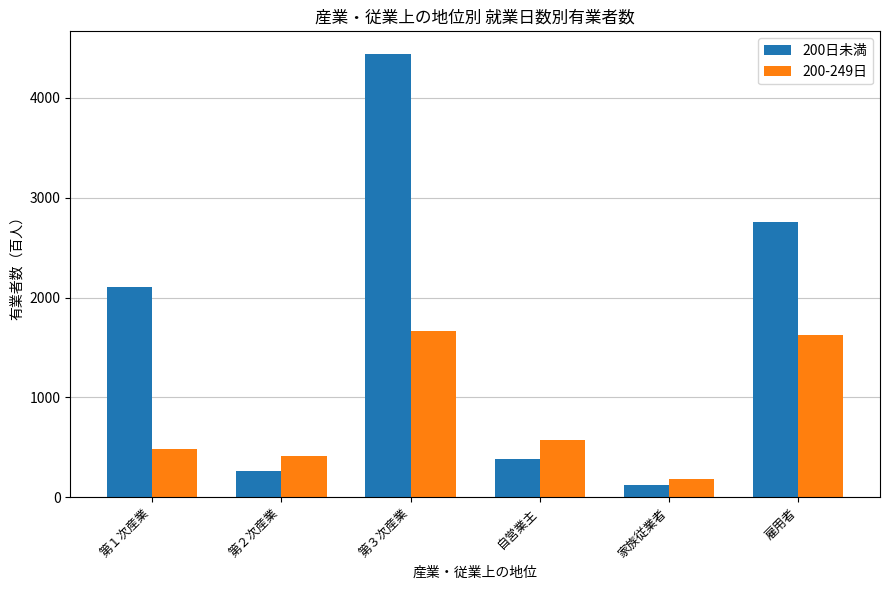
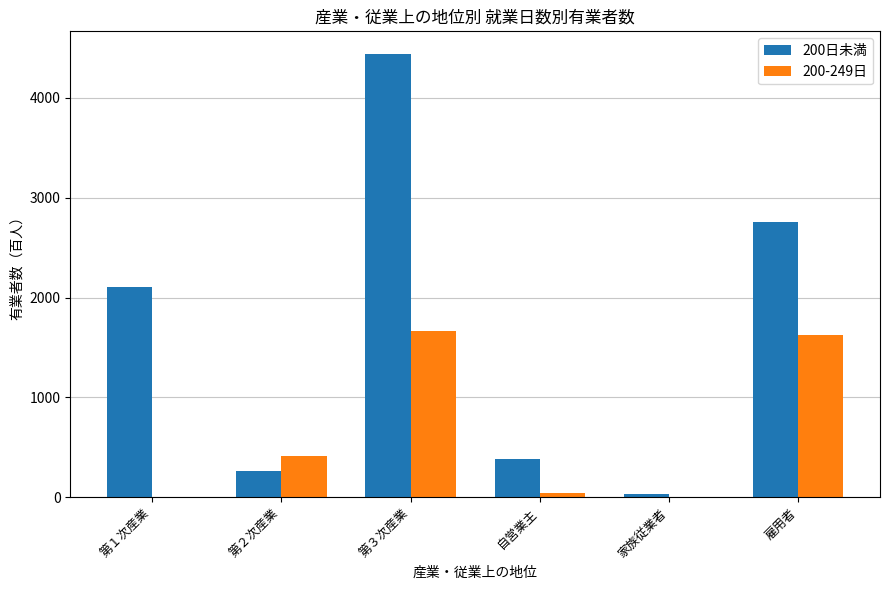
200-249日, 第１次産業: 500 -> 0
200-249日, 自営業主: 600 -> 0
200日未満, 家族従業者: 100 -> 0
200-249日, 家族従業者: 200 -> 0
